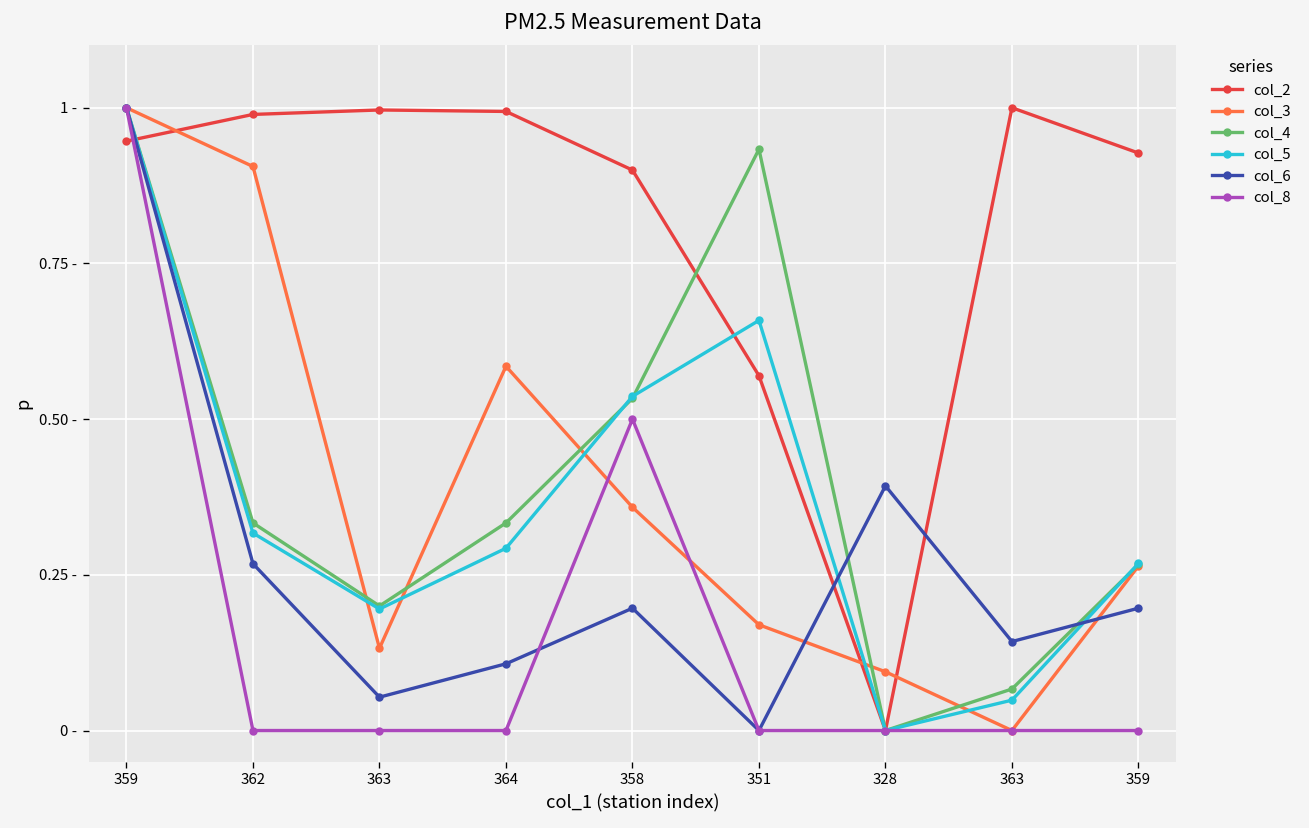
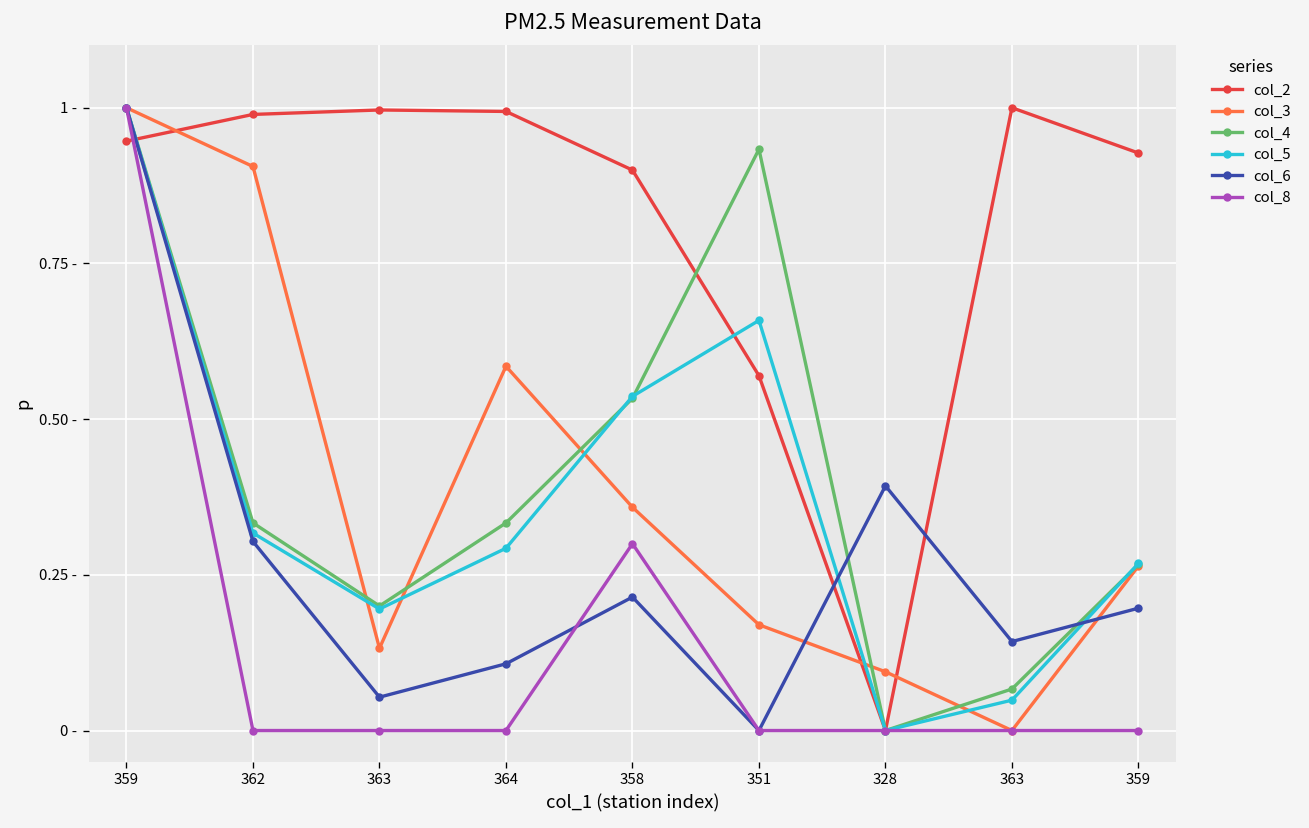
col_6, 362: 0.27 - -> 0.30 -
col_6, 358: 0.20 - -> 0.21 -
col_8, 358: 0.50 - -> 0.30 -
